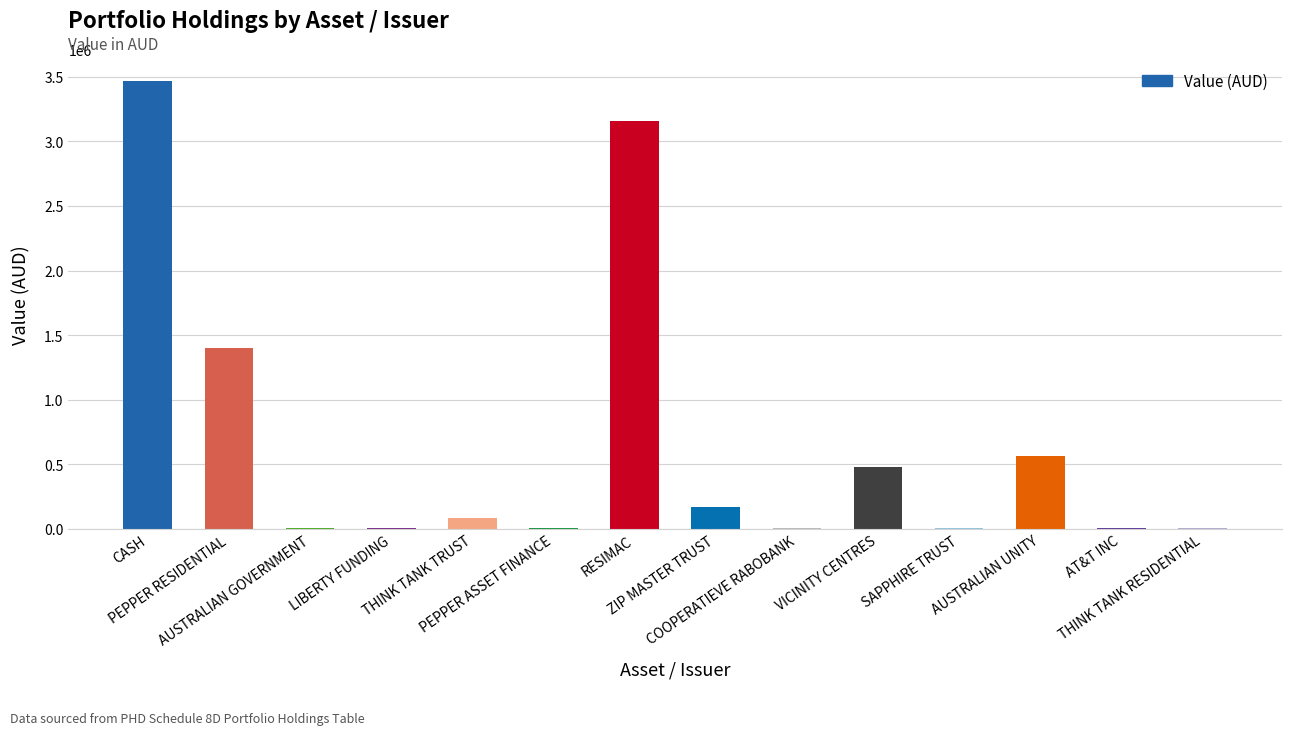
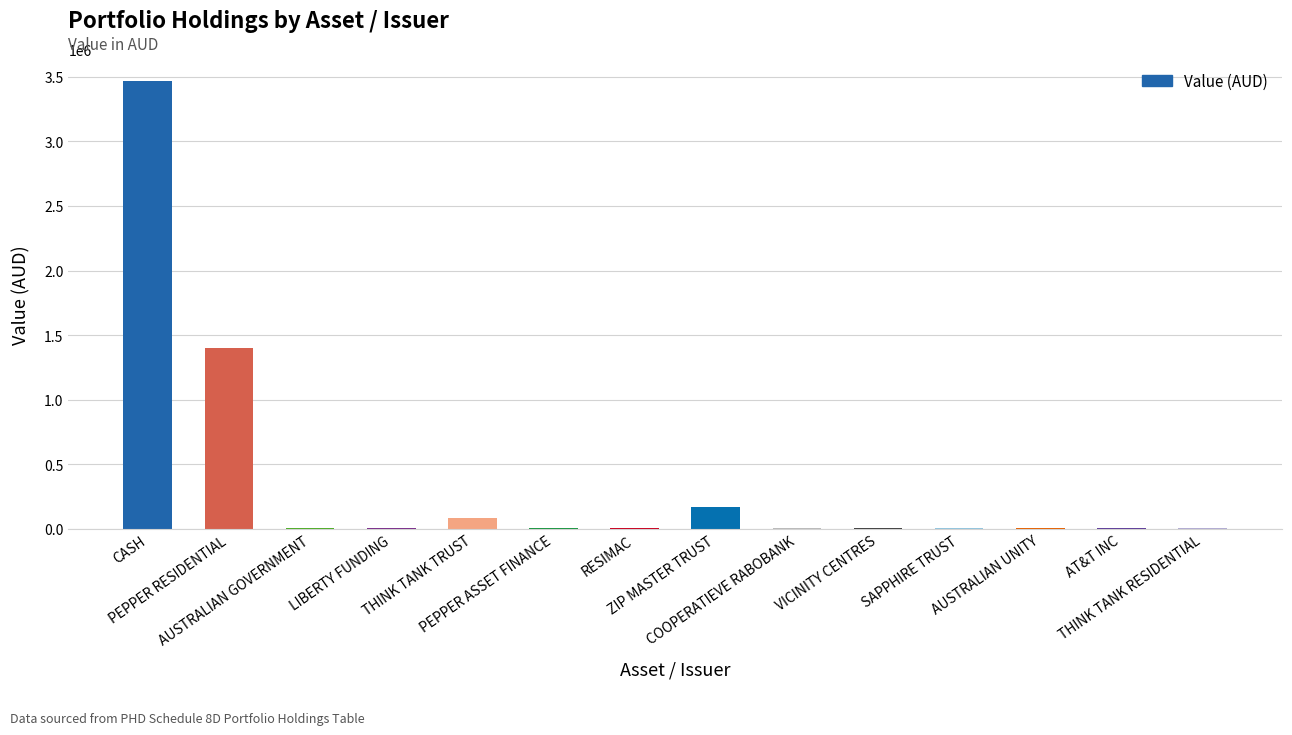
RESIMAC: 3160000 -> 0
VICINITY CENTRES: 470000 -> 0
AUSTRALIAN UNITY: 560000 -> 0
